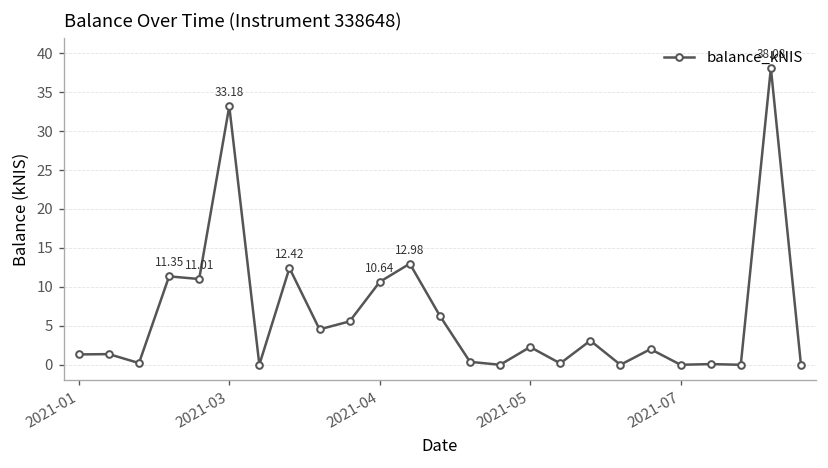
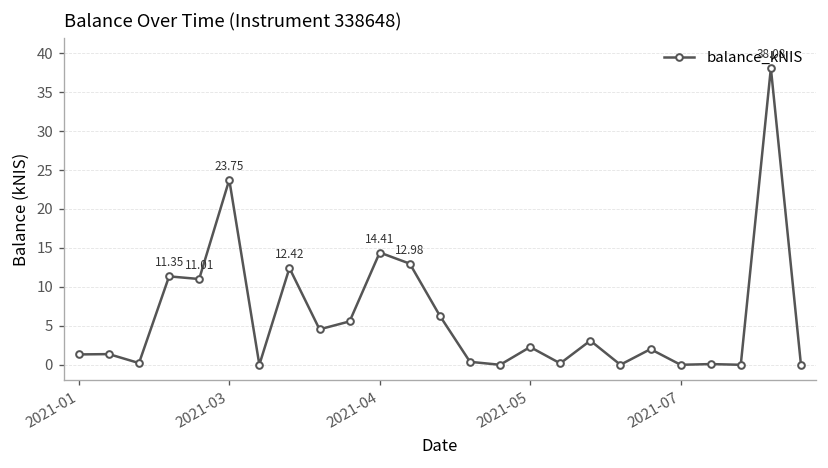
2021-03: 33.18 -> 23.75
2021-04: 10.64 -> 14.41
